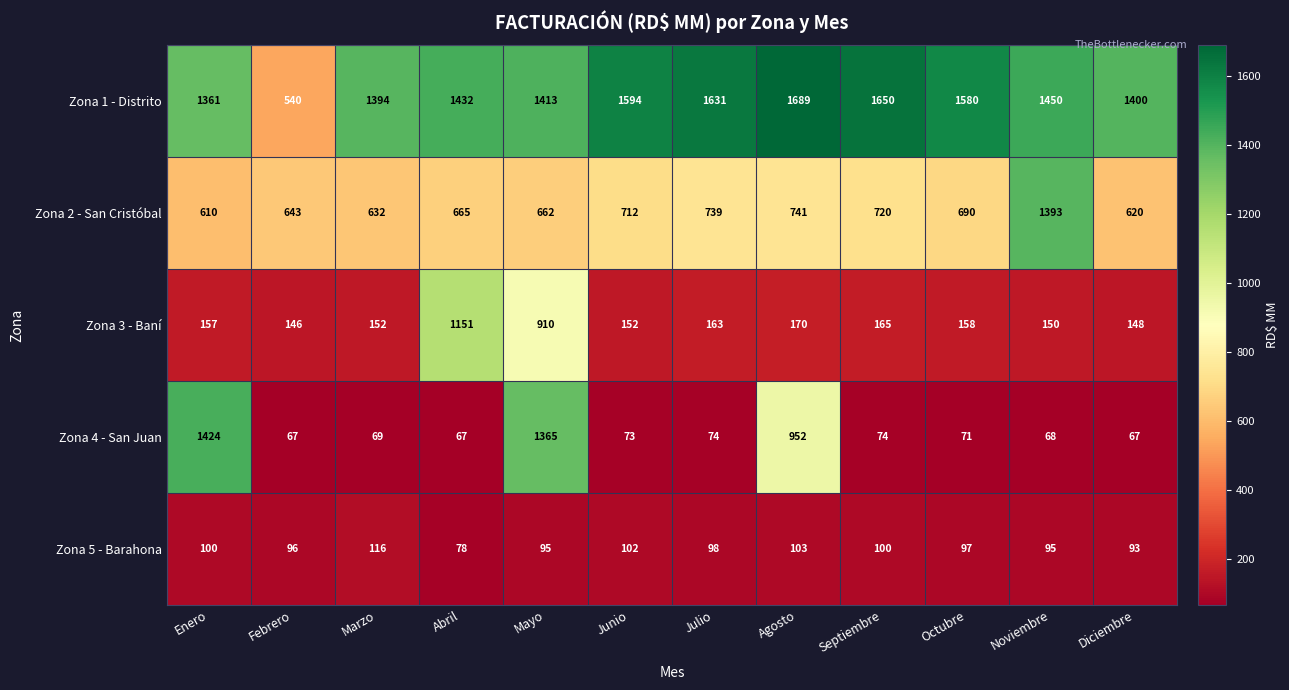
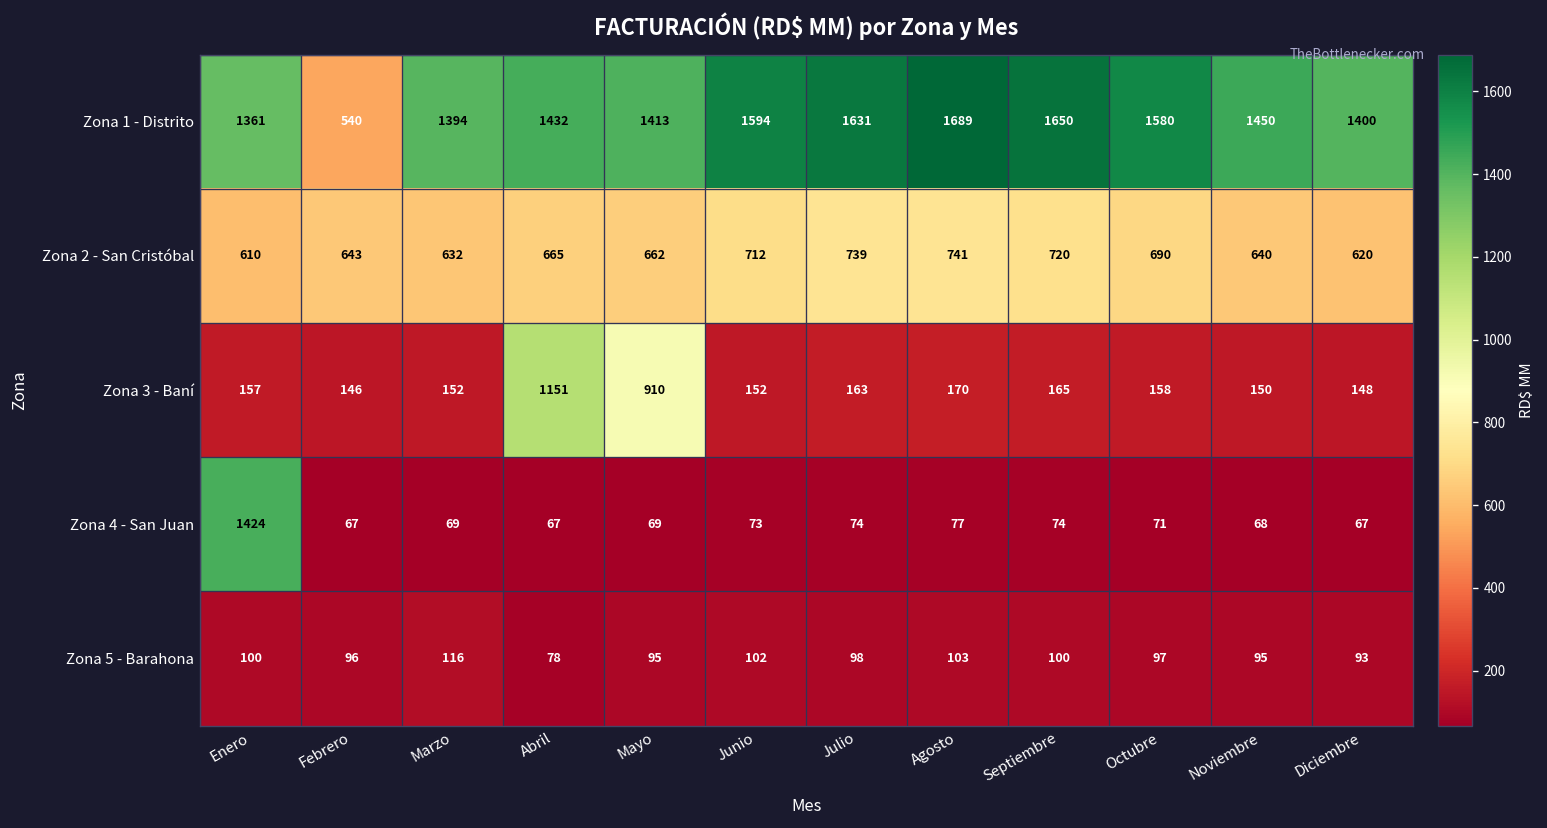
Zona 2 - San Cristóbal, Noviembre: 1393 -> 640
Zona 4 - San Juan, Mayo: 1365 -> 69
Zona 4 - San Juan, Agosto: 952 -> 77
